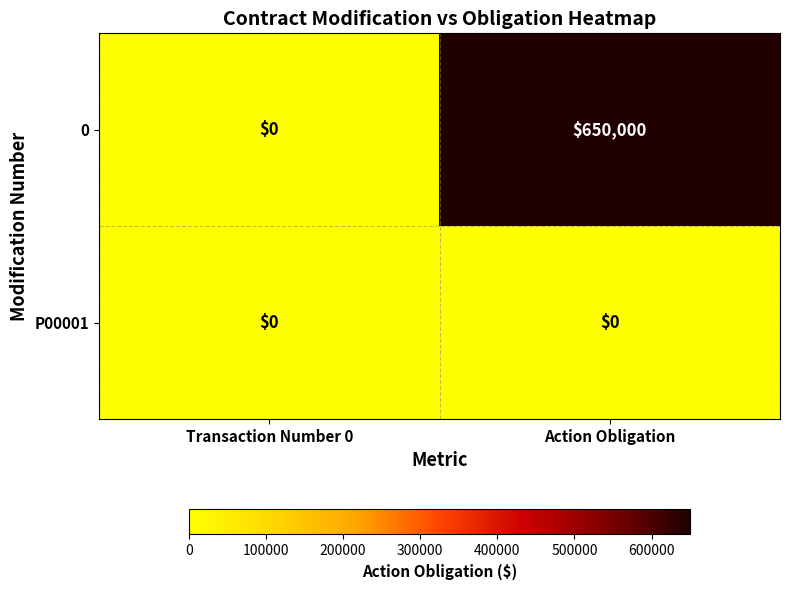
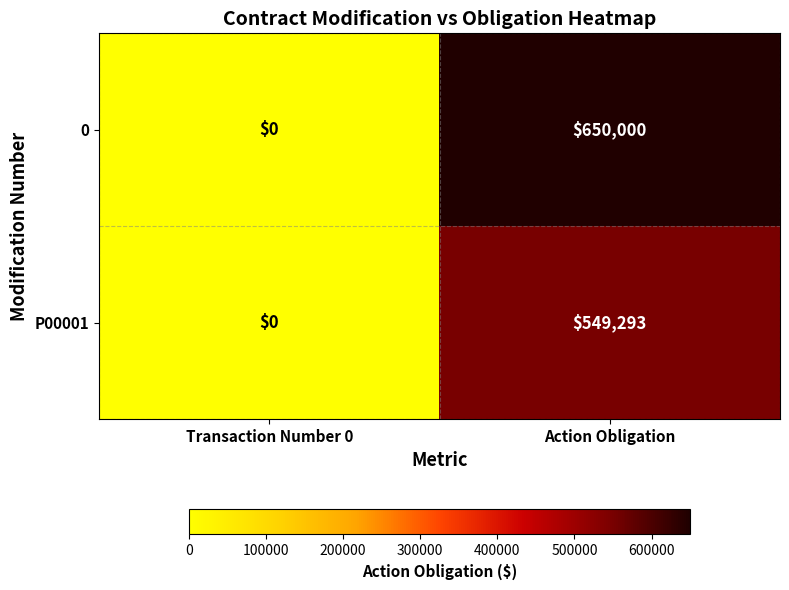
P00001, Action Obligation: $0 -> $549,293
